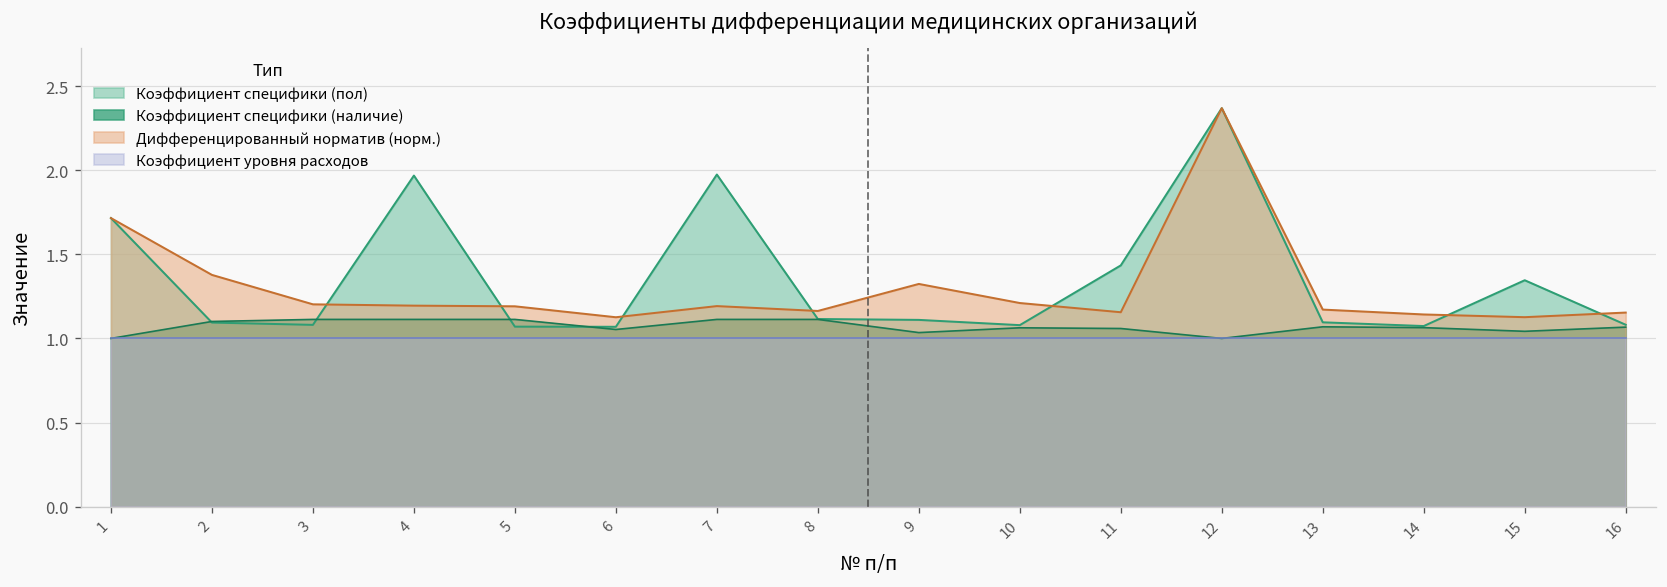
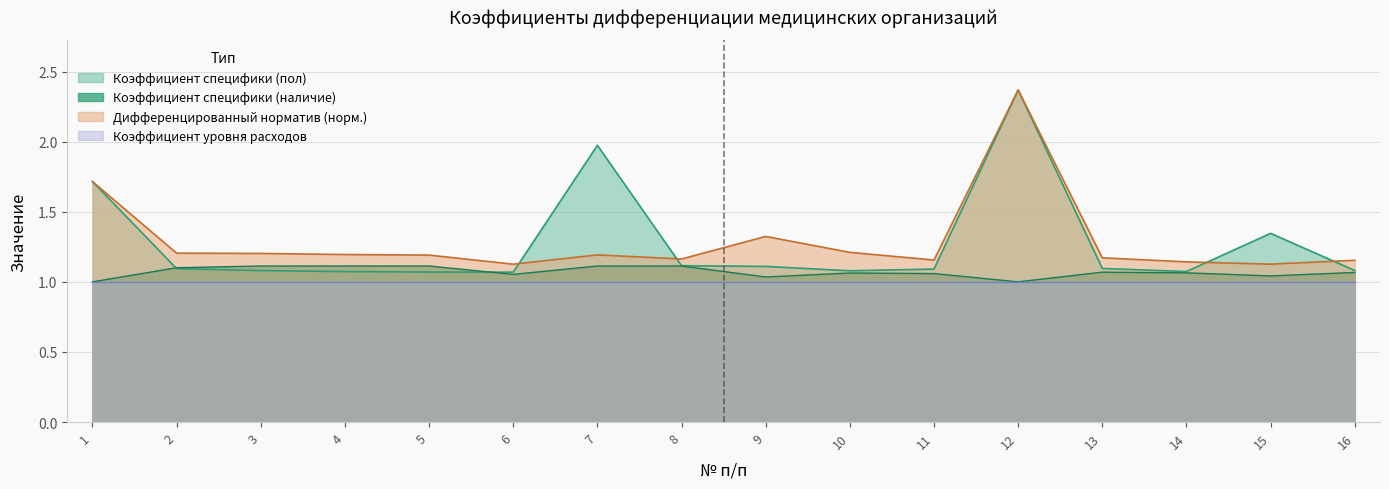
Дифференцированный норматив (норм.), 2: 1.38 -> 1.20
Коэффициент специфики (пол), 4: 1.97 -> 1.07
Коэффициент специфики (пол), 11: 1.43 -> 1.09
